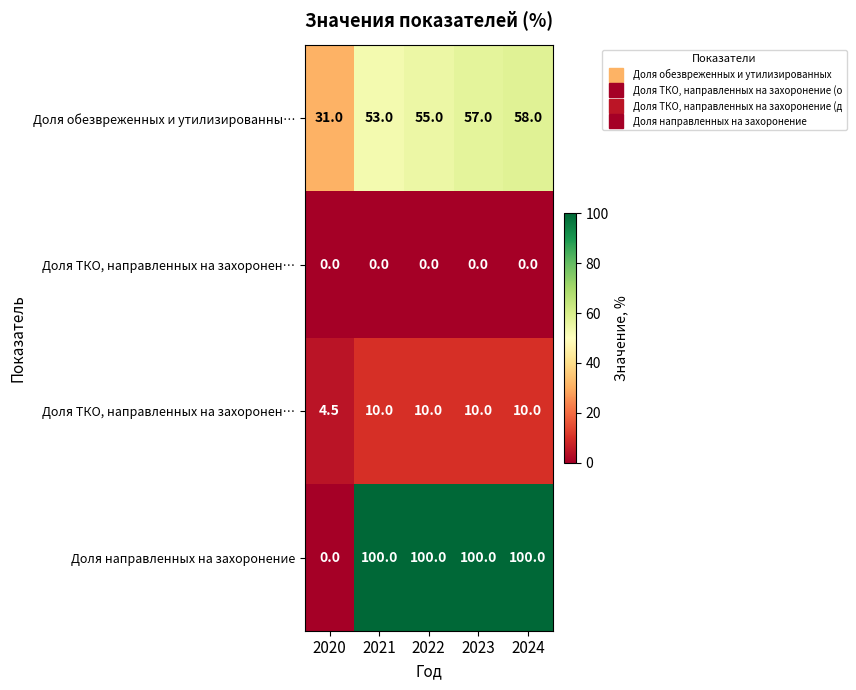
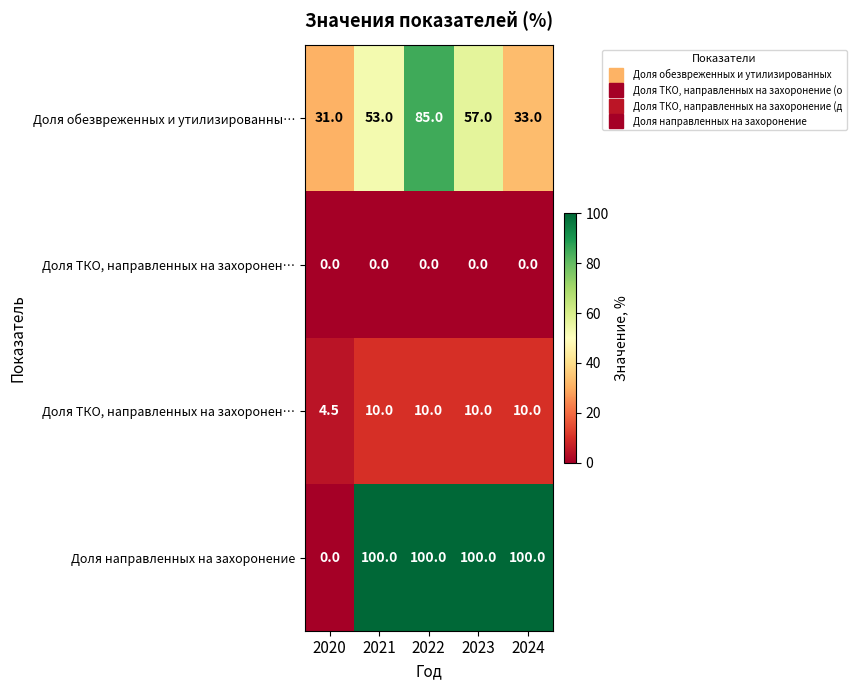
Доля обезвреженных и утилизированны…, 2022: 55.0 -> 85.0
Доля обезвреженных и утилизированны…, 2024: 58.0 -> 33.0
